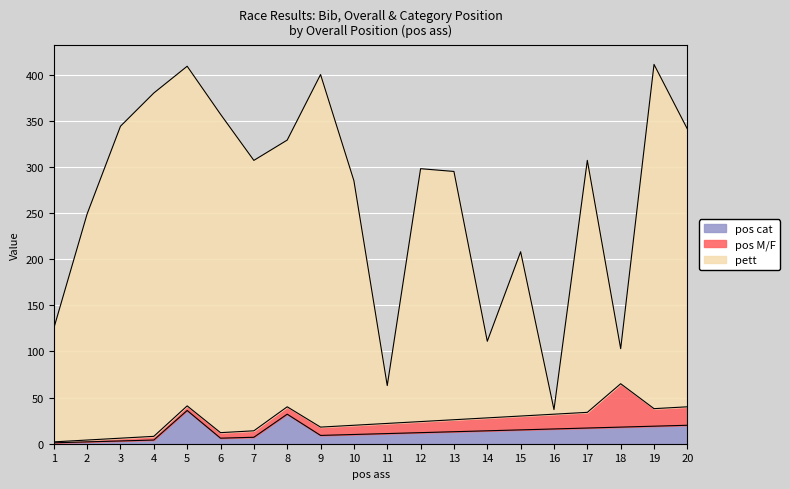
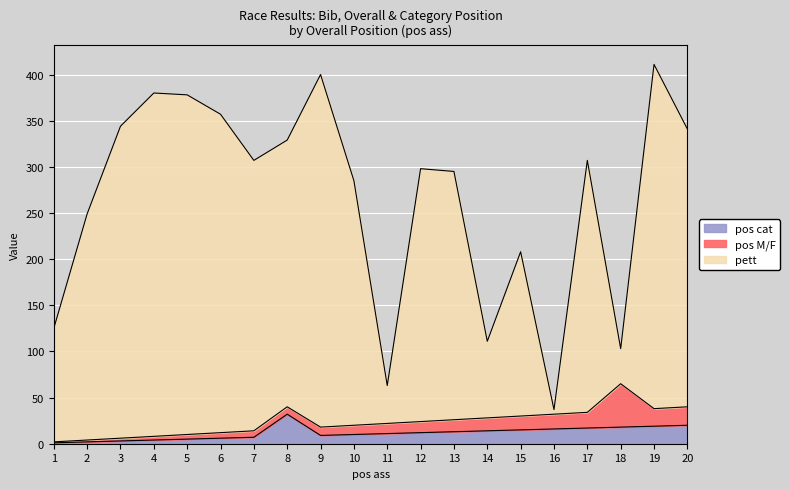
pos cat, 5: 40 -> 10
